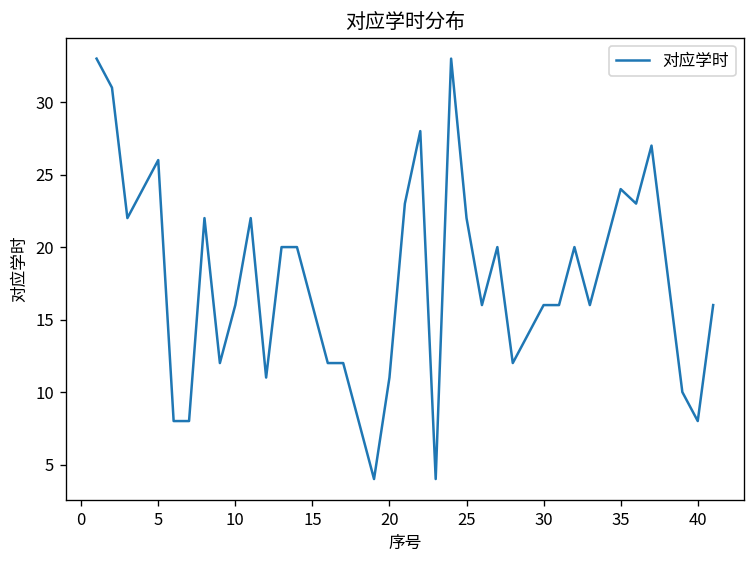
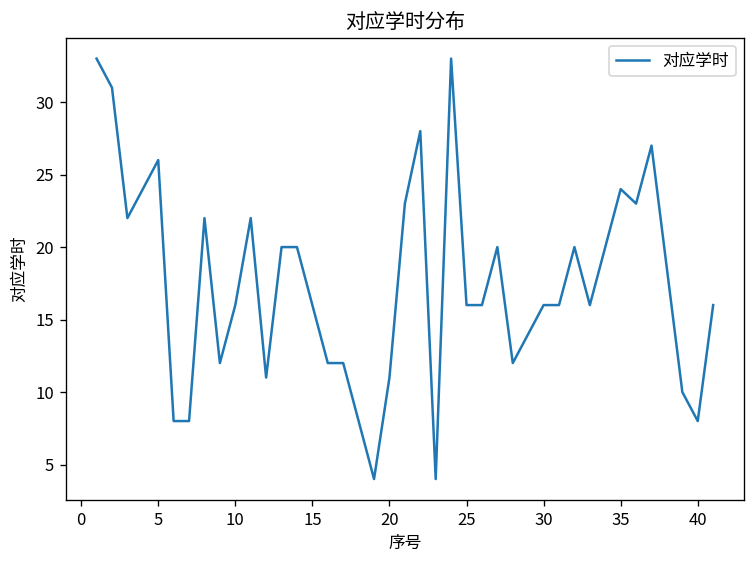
25: 22 -> 16
